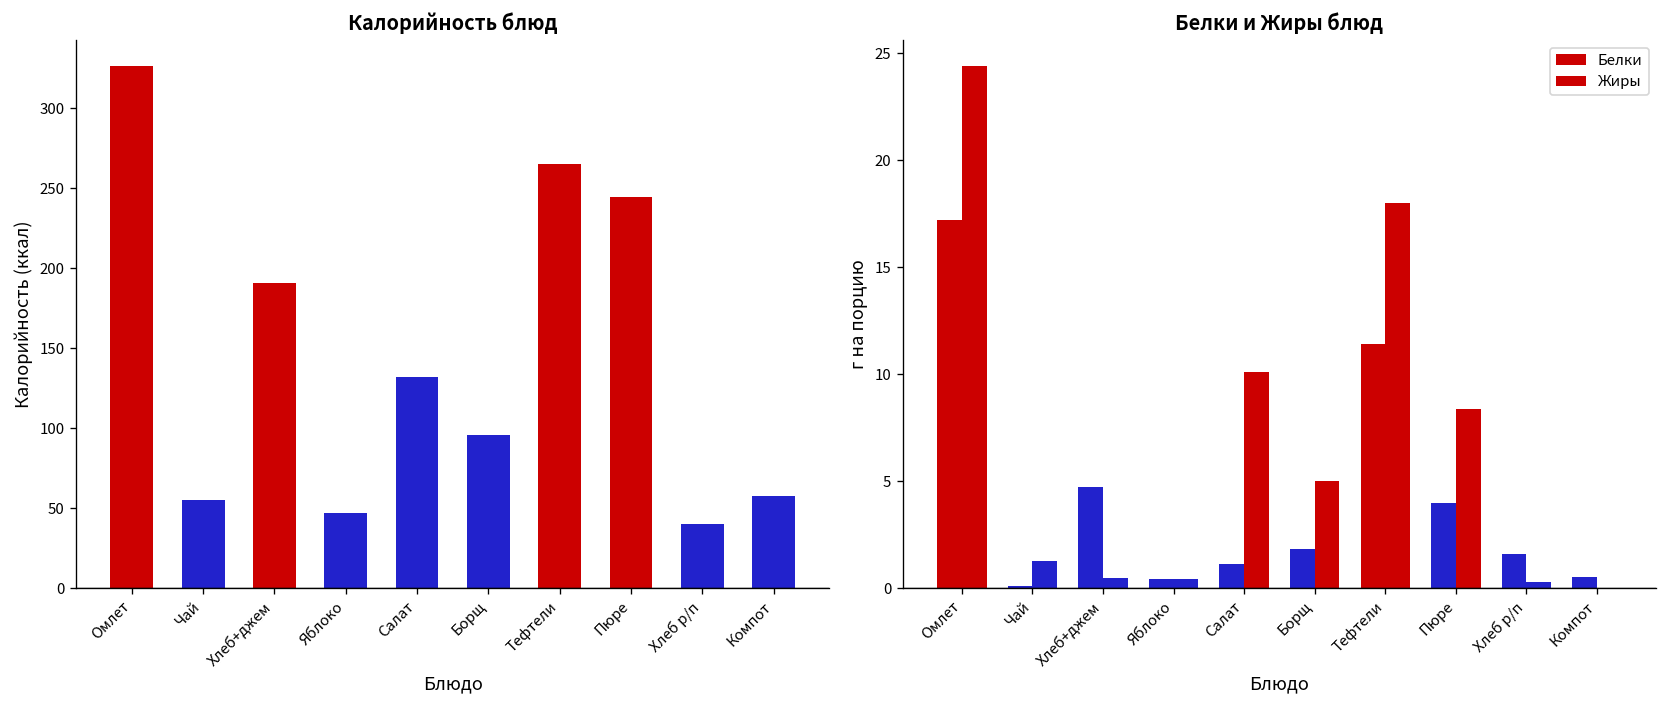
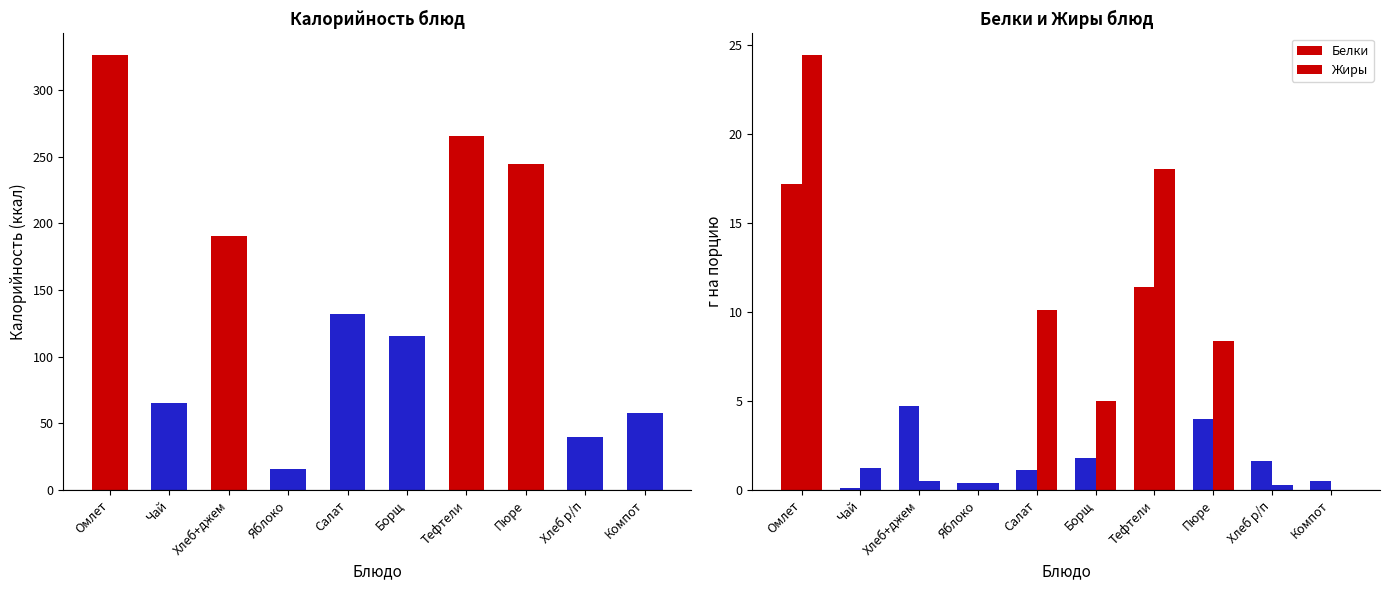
Калорийность блюд, Чай: 55 -> 65
Калорийность блюд, Яблоко: 47 -> 15
Калорийность блюд, Борщ: 96 -> 115
